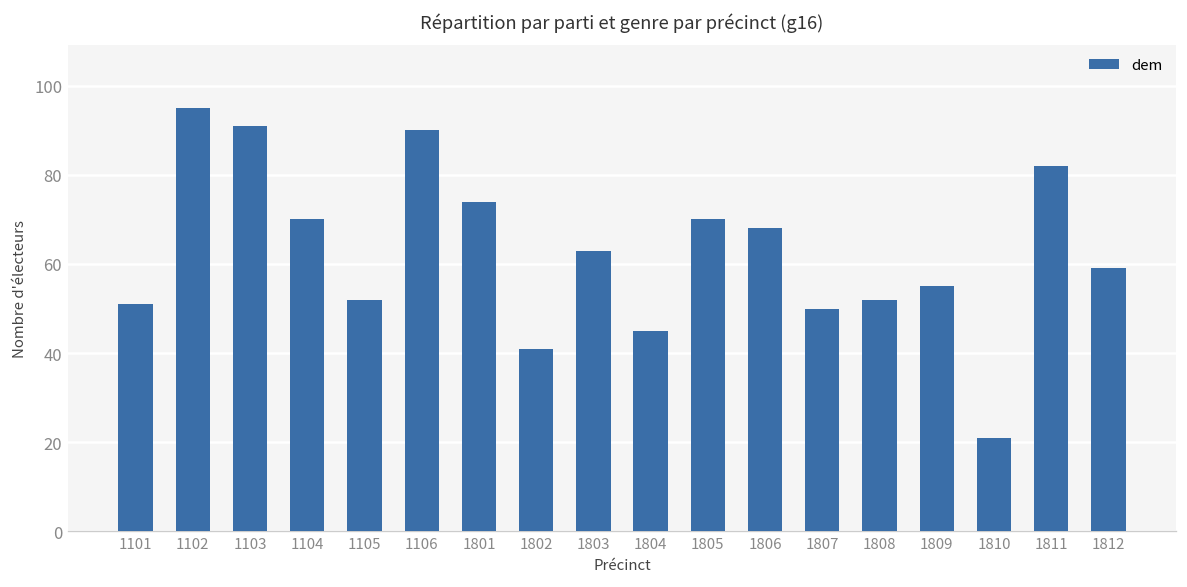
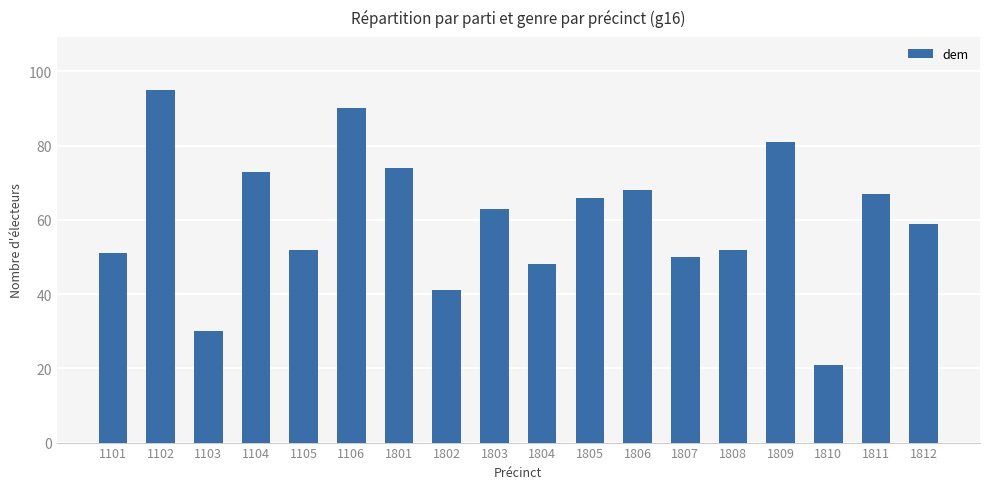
1103: 91 -> 30
1104: 70 -> 73
1804: 45 -> 48
1805: 70 -> 66
1809: 55 -> 81
1811: 82 -> 67
